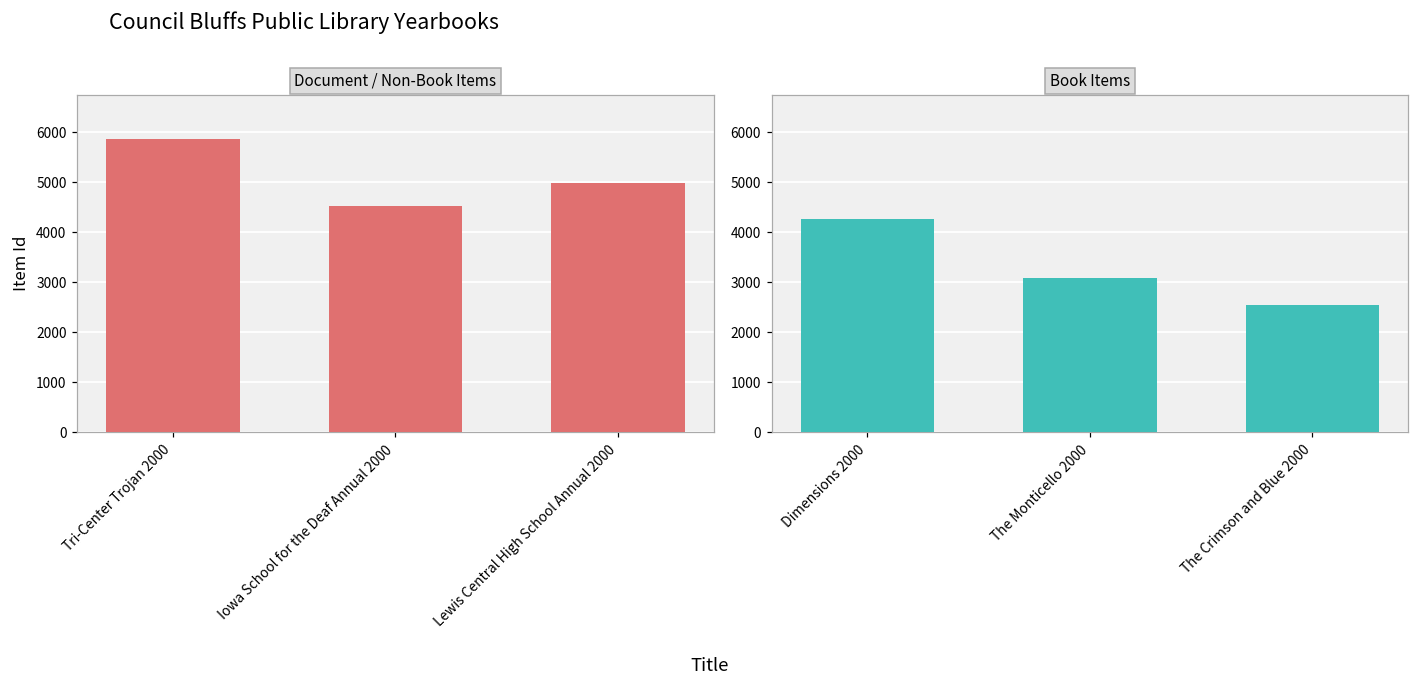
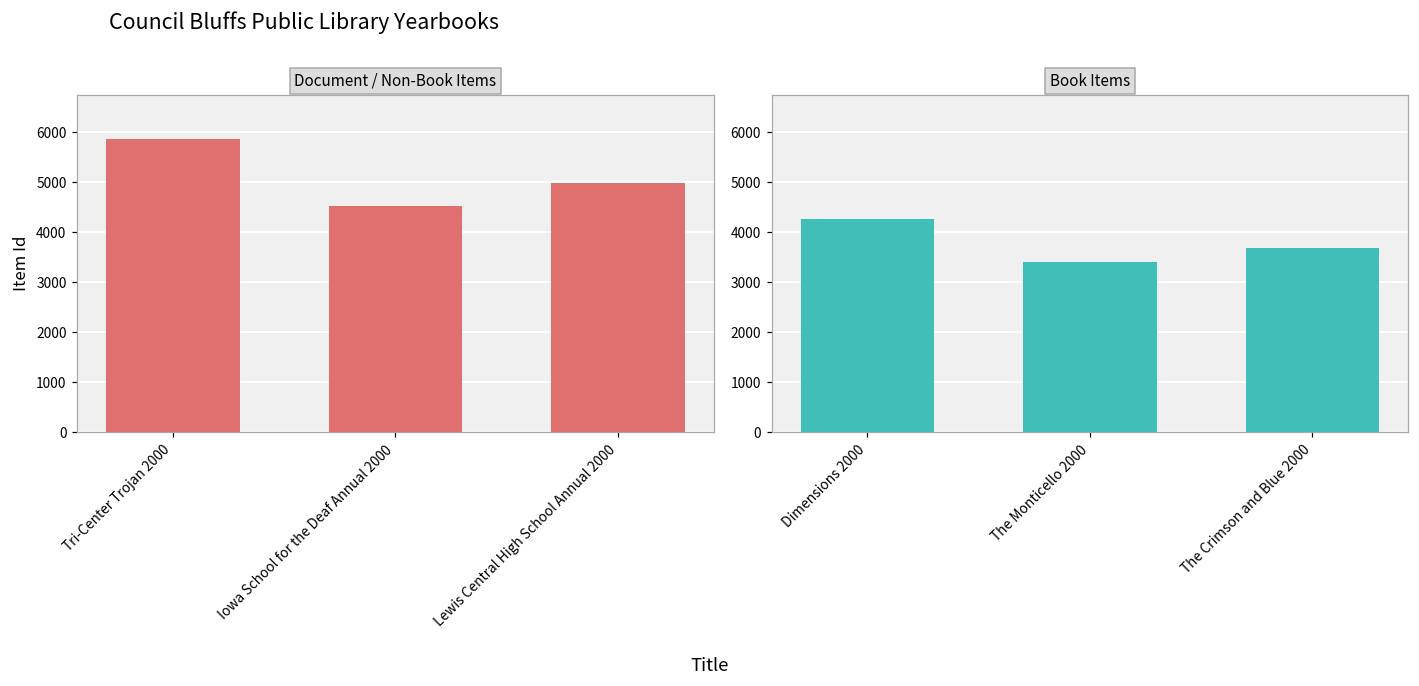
Book Items, The Monticello 2000: 3100 -> 3400
Book Items, The Crimson and Blue 2000: 2500 -> 3700
